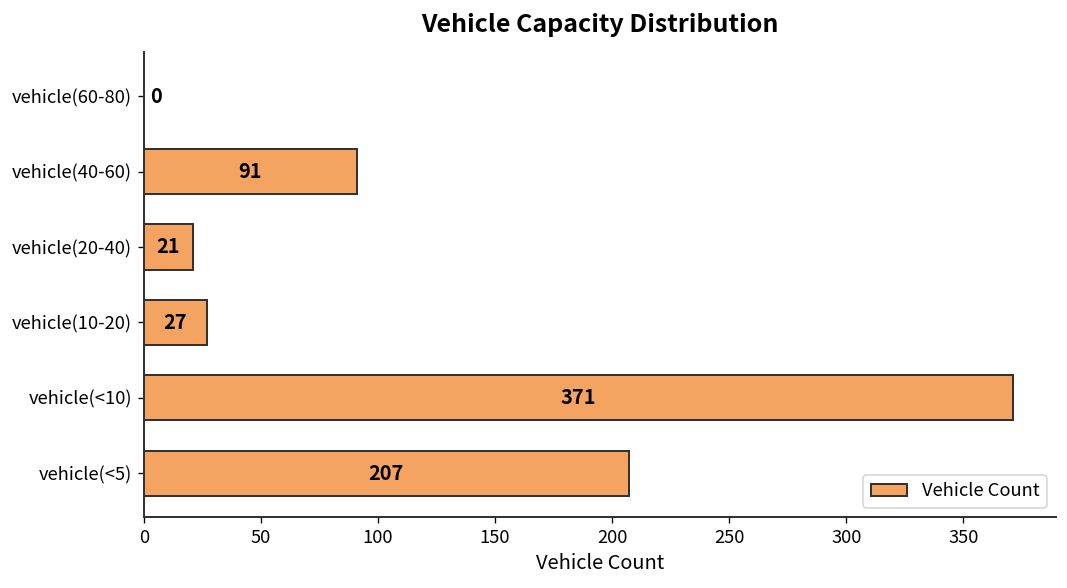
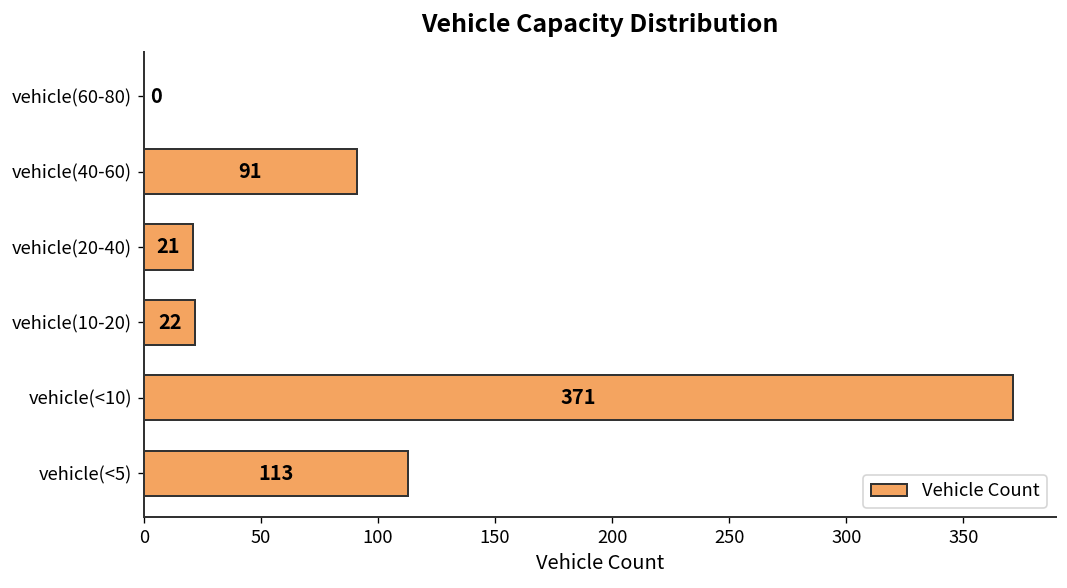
vehicle(10-20): 27 -> 22
vehicle(<5): 207 -> 113
